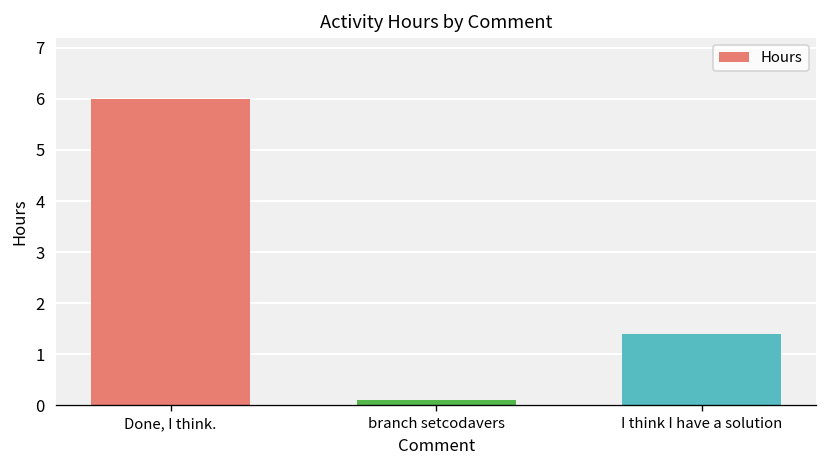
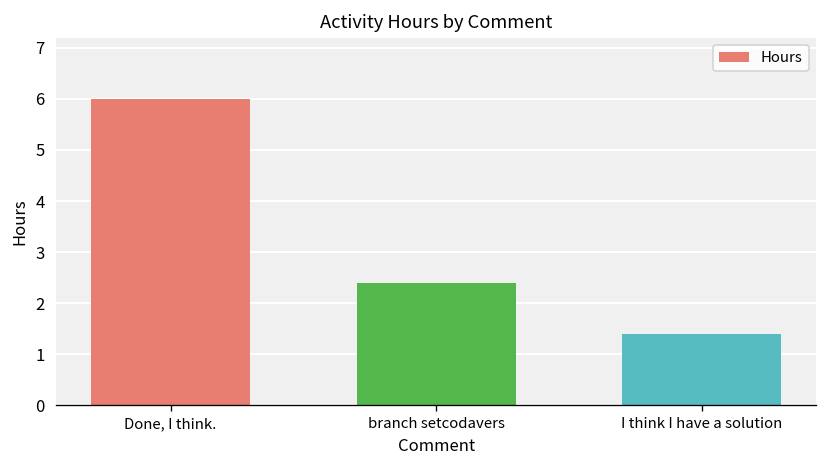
branch setcodavers: 0.1 -> 2.4
